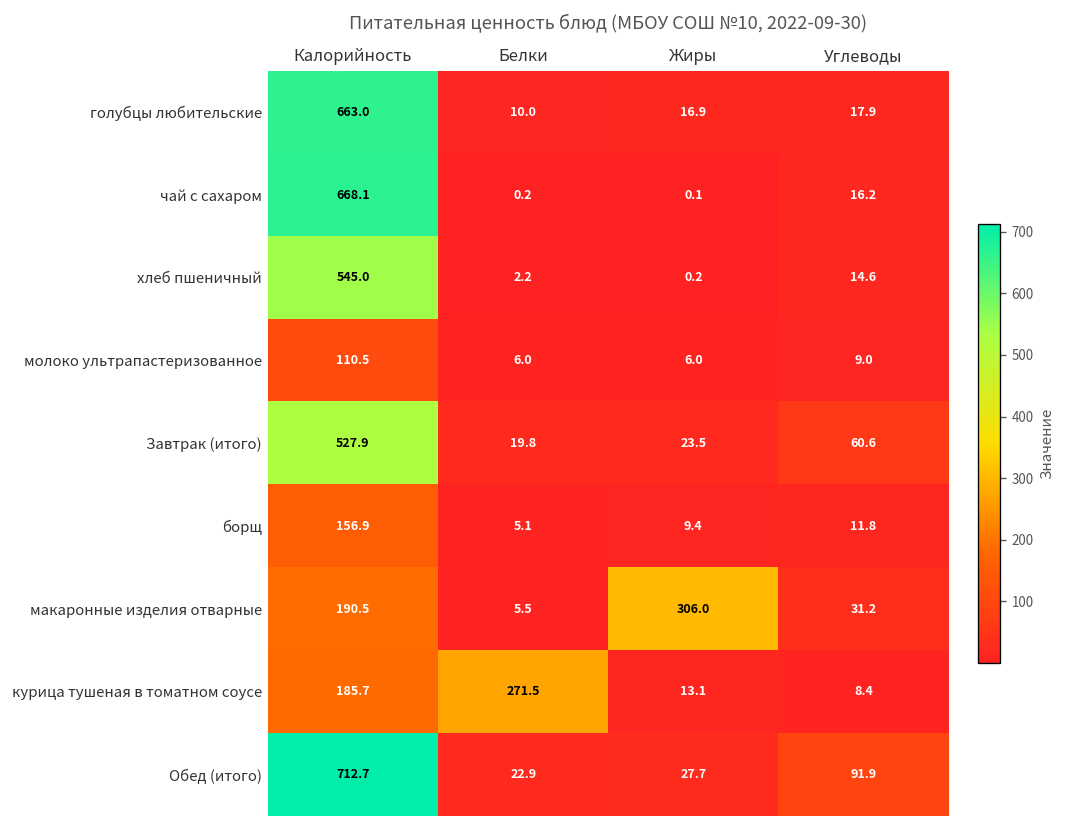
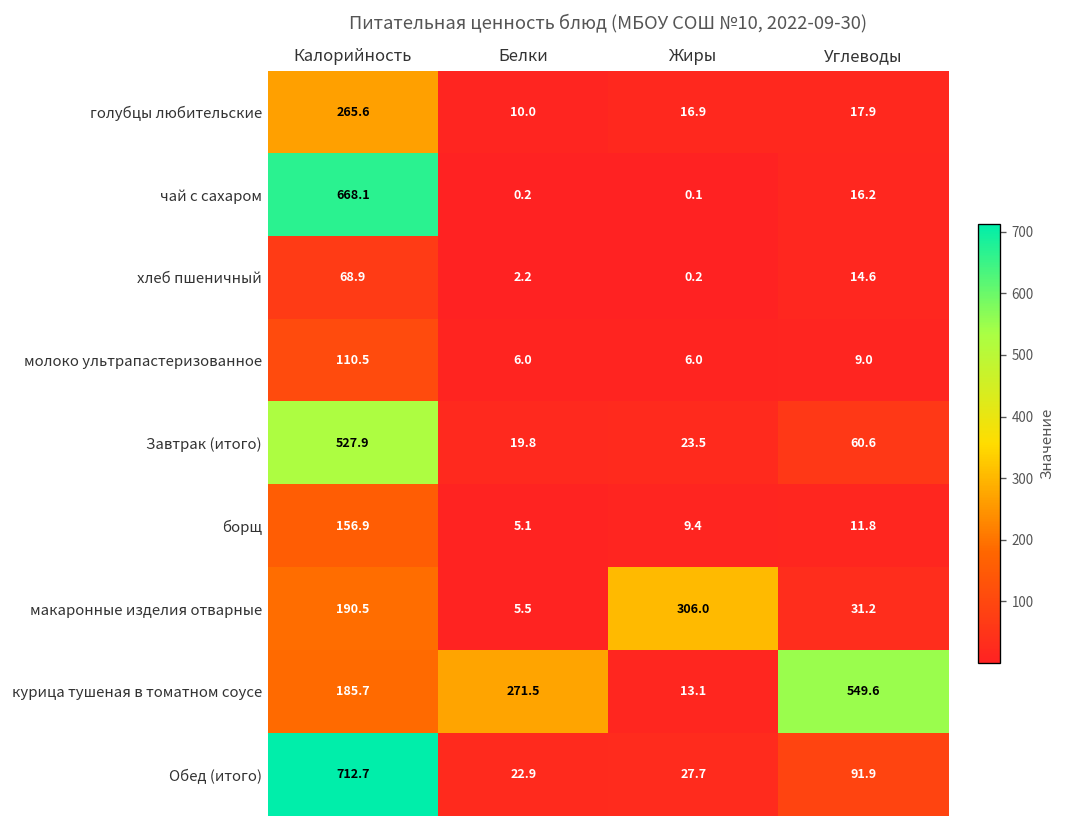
голубцы любительские, Калорийность: 663.0 -> 265.6
хлеб пшеничный, Калорийность: 545.0 -> 68.9
курица тушеная в томатном соусе, Углеводы: 8.4 -> 549.6
